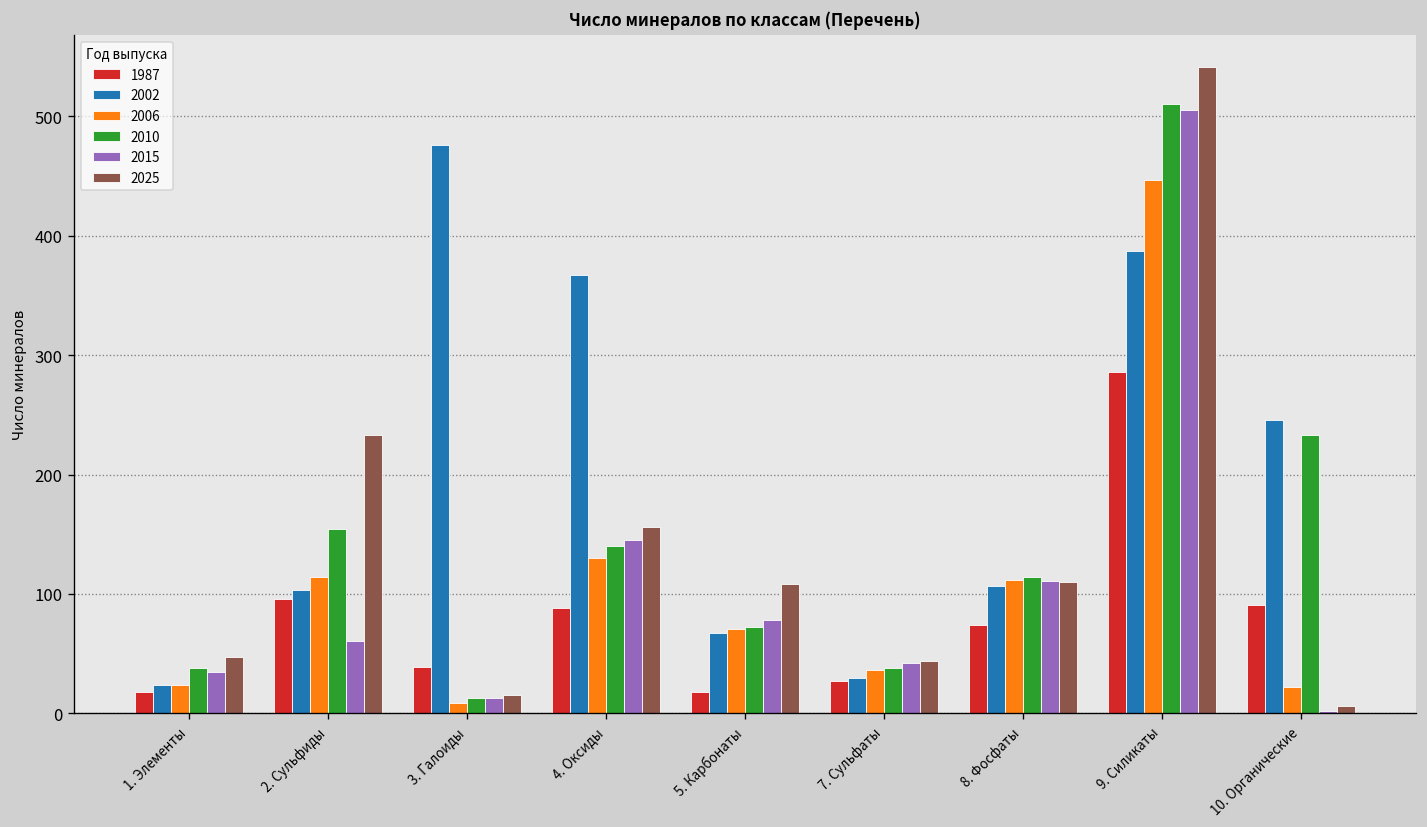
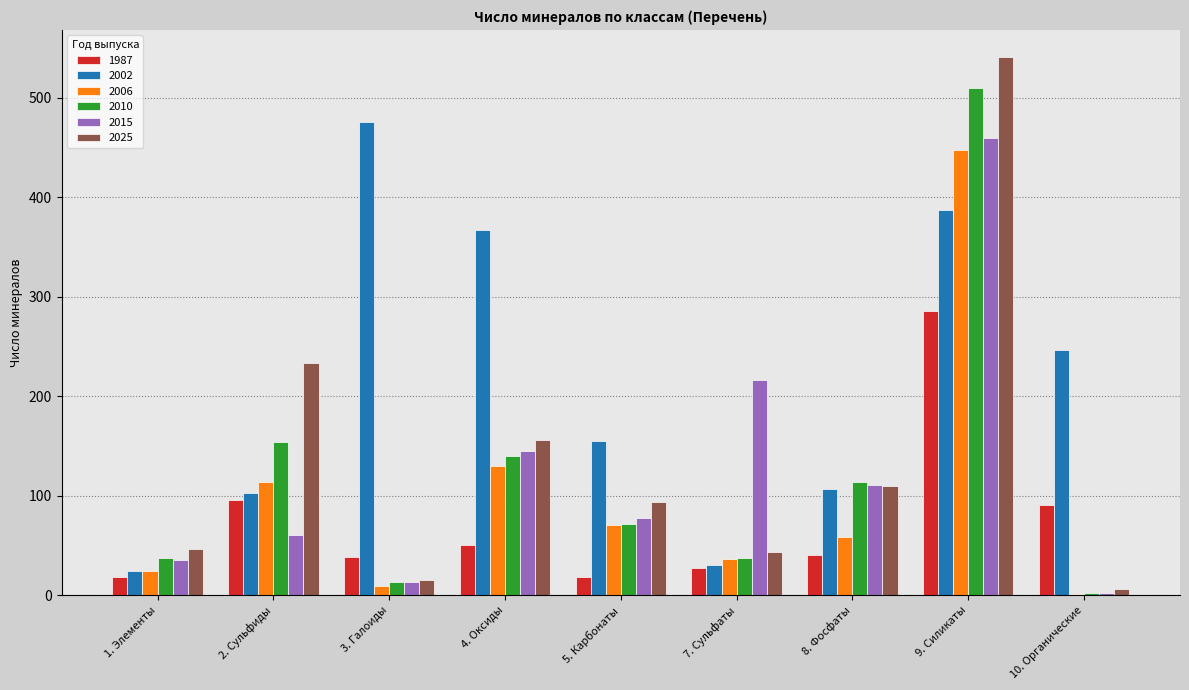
1987, 4. Оксиды: 90 -> 50
2002, 5. Карбонаты: 70 -> 160
2025, 5. Карбонаты: 110 -> 90
2015, 7. Сульфаты: 40 -> 220
1987, 8. Фосфаты: 70 -> 40
2006, 8. Фосфаты: 110 -> 60
2015, 9. Силикаты: 510 -> 460
2006, 10. Органические: 20 -> 0
2010, 10. Органические: 230 -> 0
